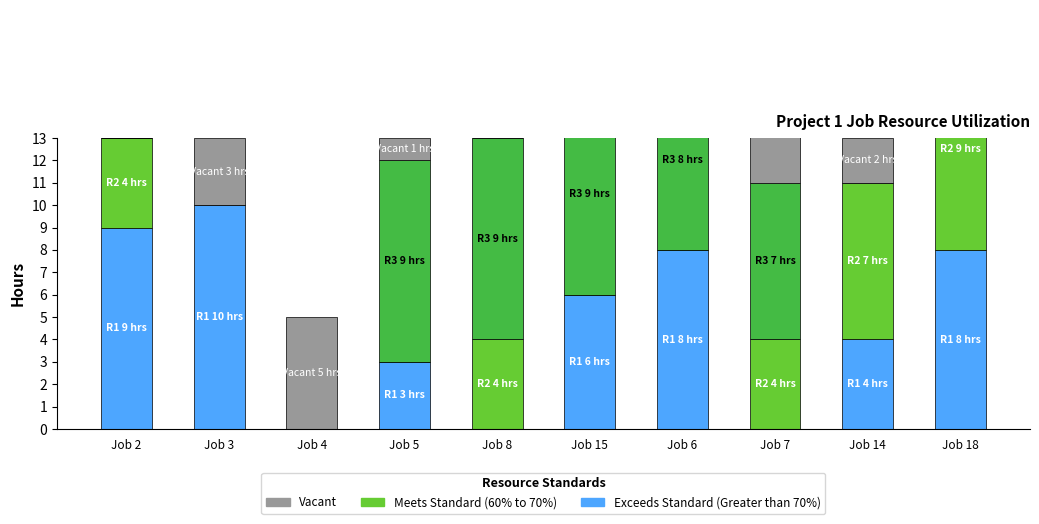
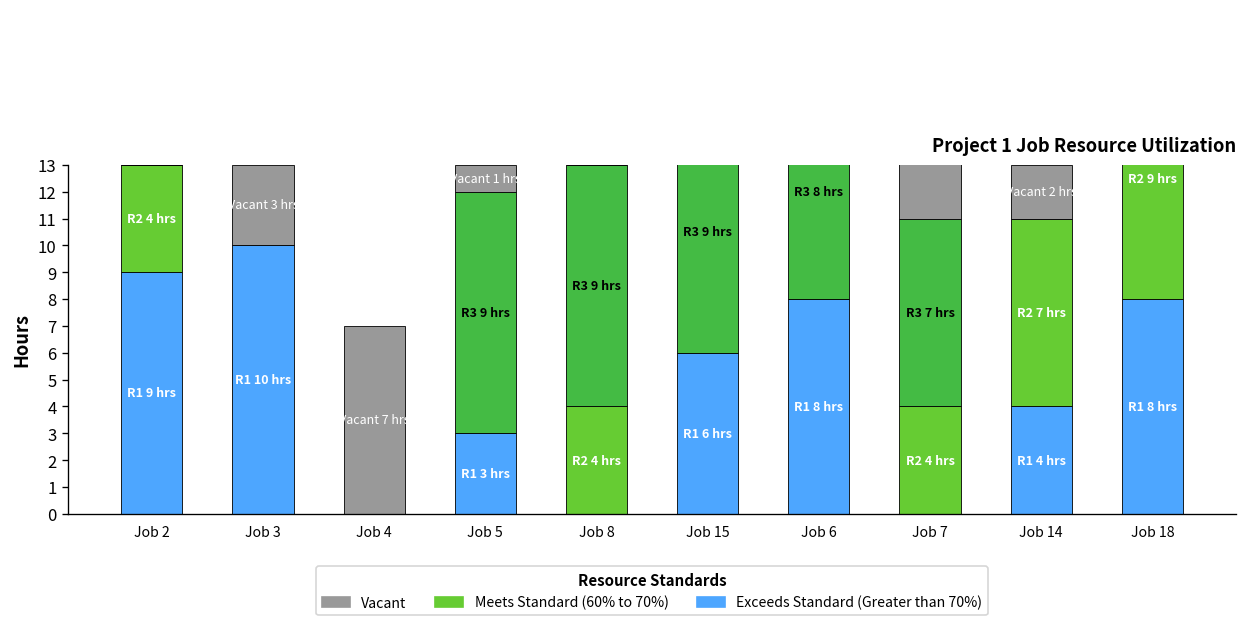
Vacant, Job 4: 5 -> 7
